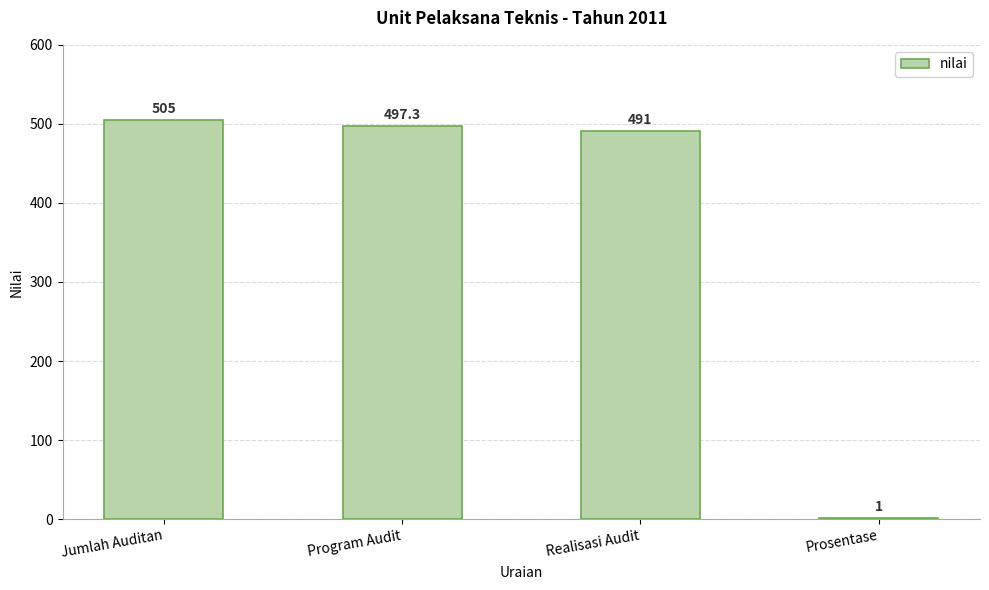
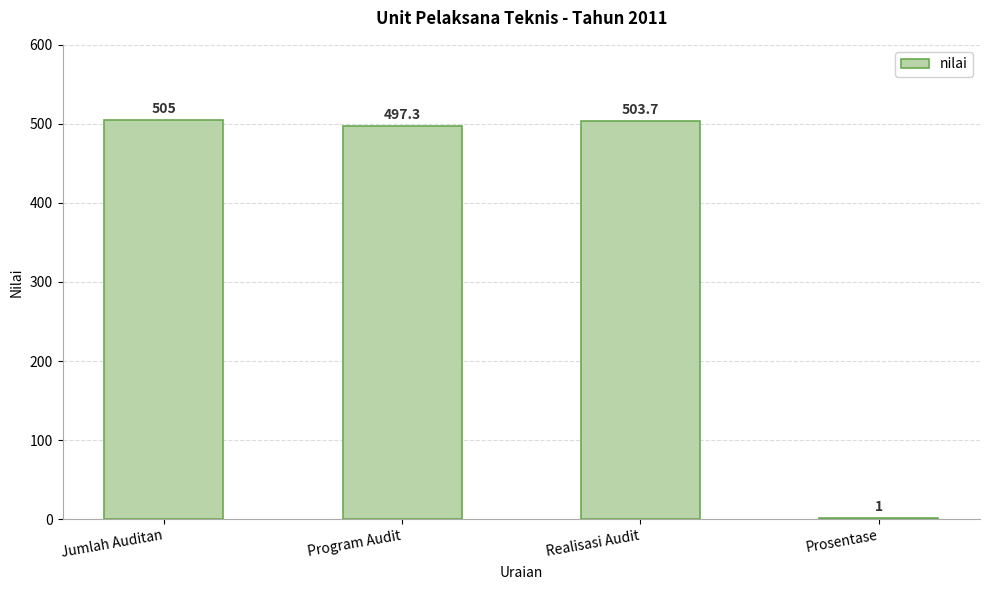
Realisasi Audit: 491 -> 503.7
